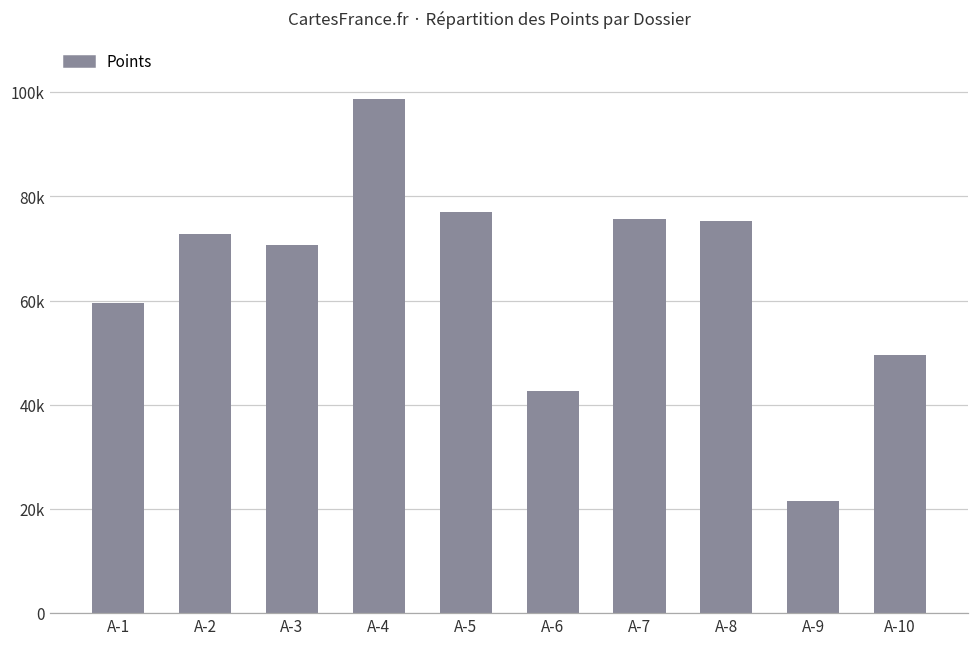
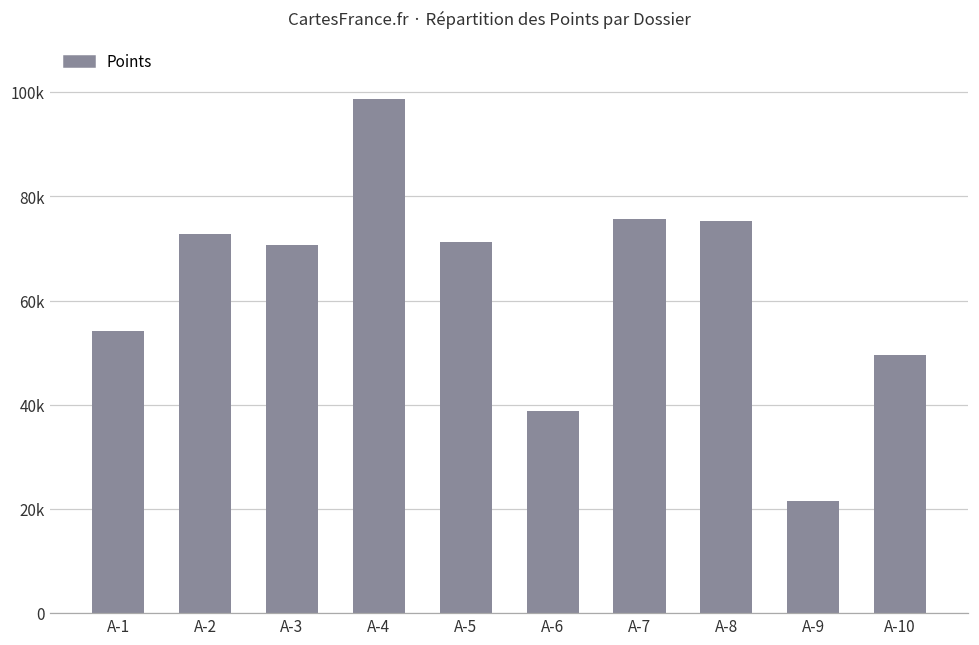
A-1: 60000 -> 54000
A-5: 77000 -> 71000
A-6: 43000 -> 39000
